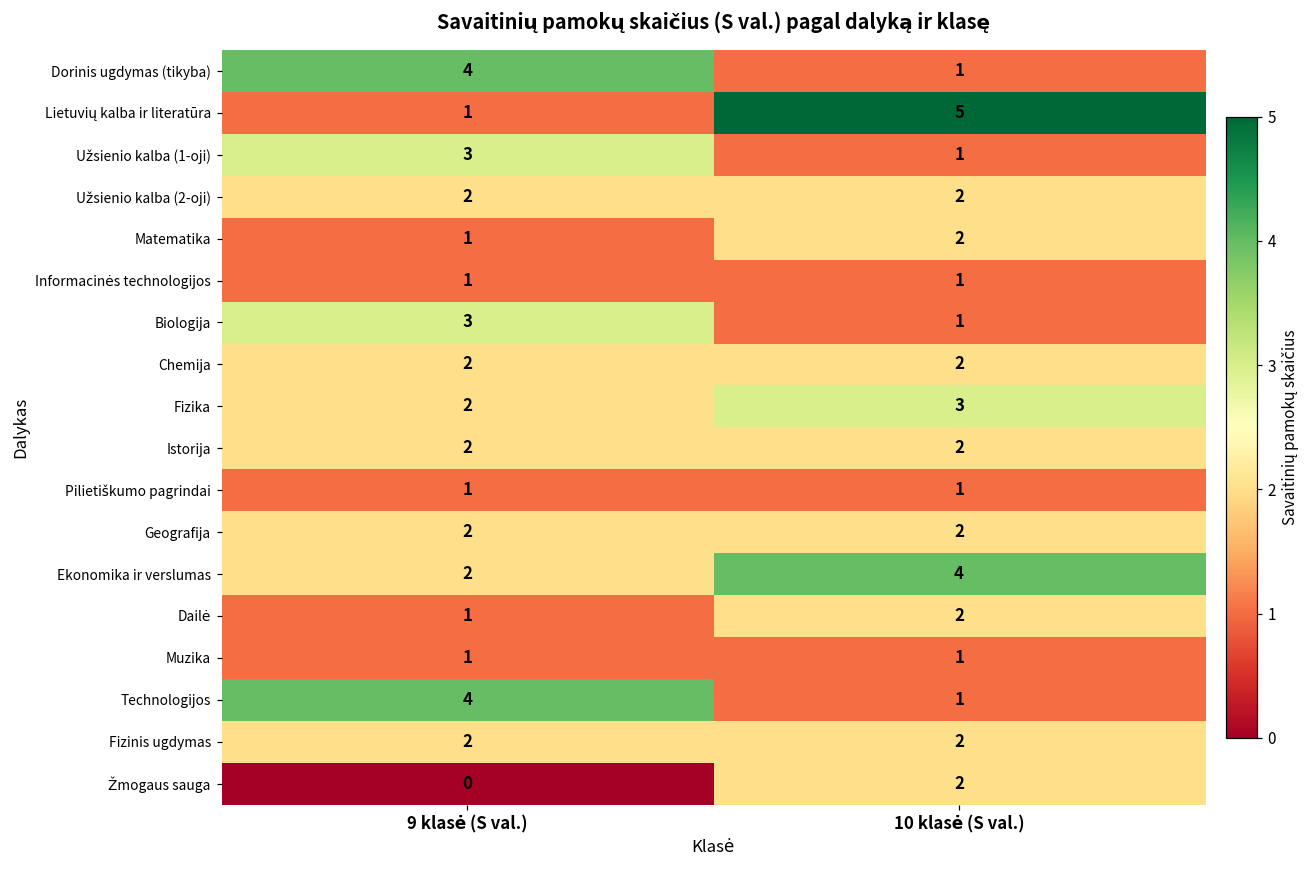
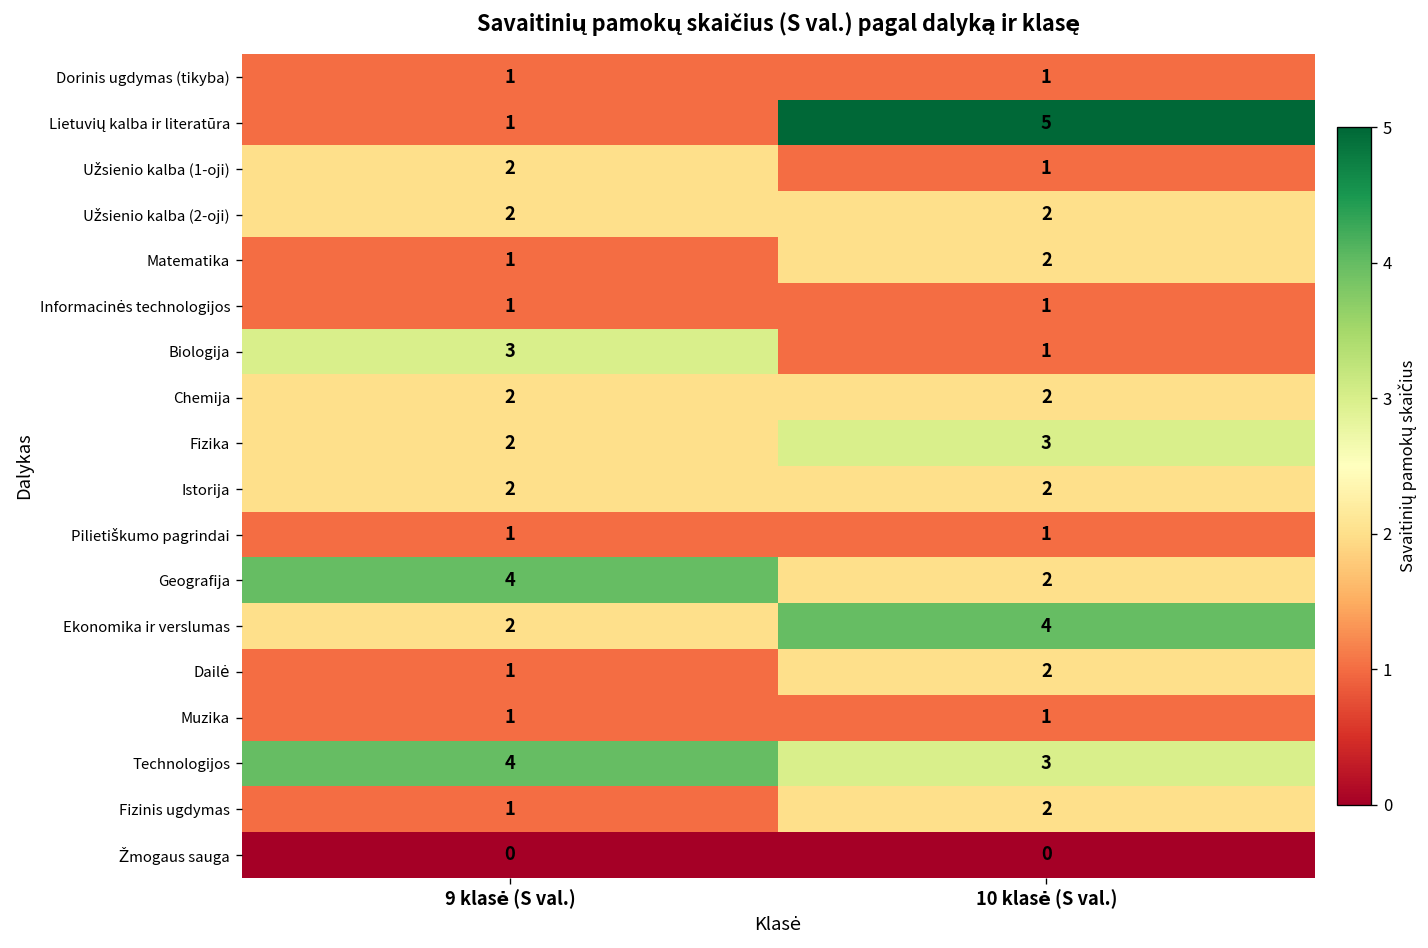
Dorinis ugdymas (tikyba), 9 klasė (S val.): 4 -> 1
Užsienio kalba (1-oji), 9 klasė (S val.): 3 -> 2
Geografija, 9 klasė (S val.): 2 -> 4
Technologijos, 10 klasė (S val.): 1 -> 3
Fizinis ugdymas, 9 klasė (S val.): 2 -> 1
Žmogaus sauga, 10 klasė (S val.): 2 -> 0
